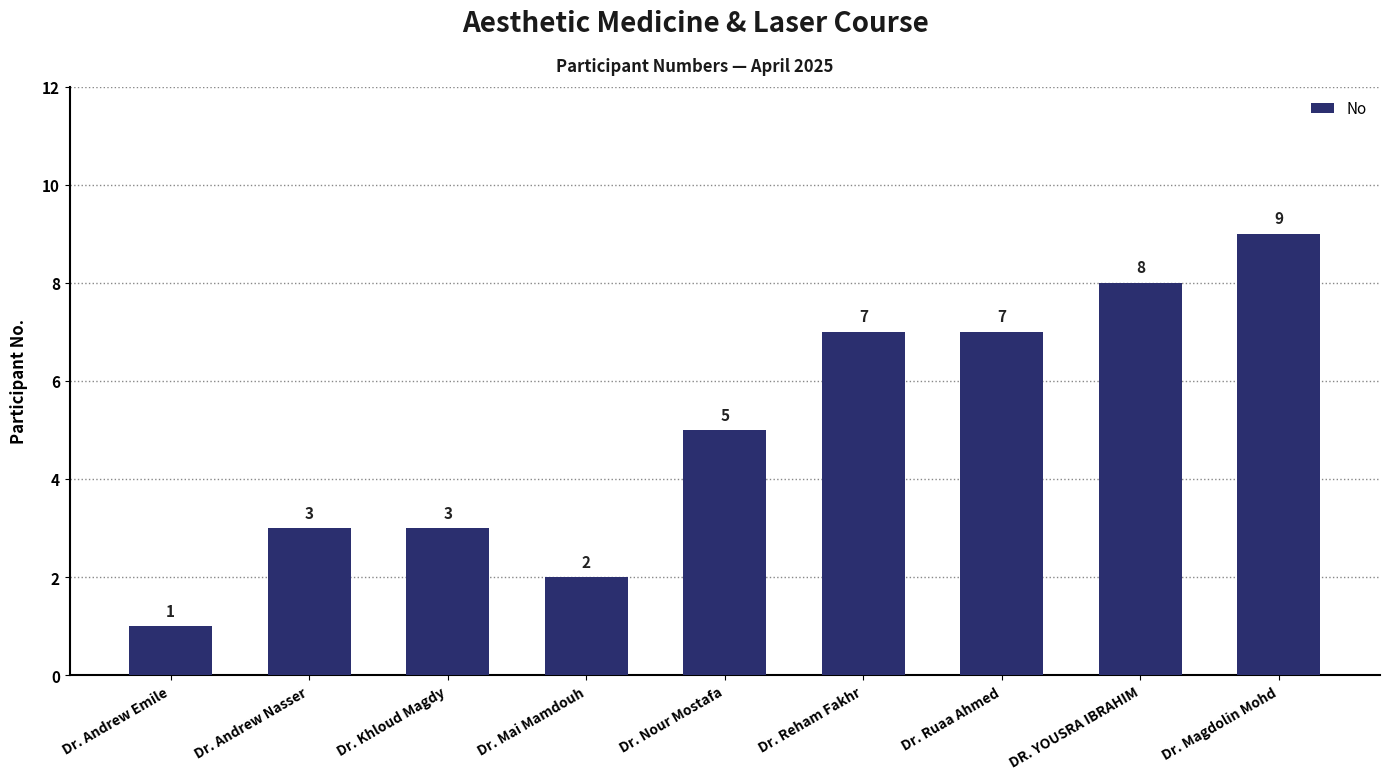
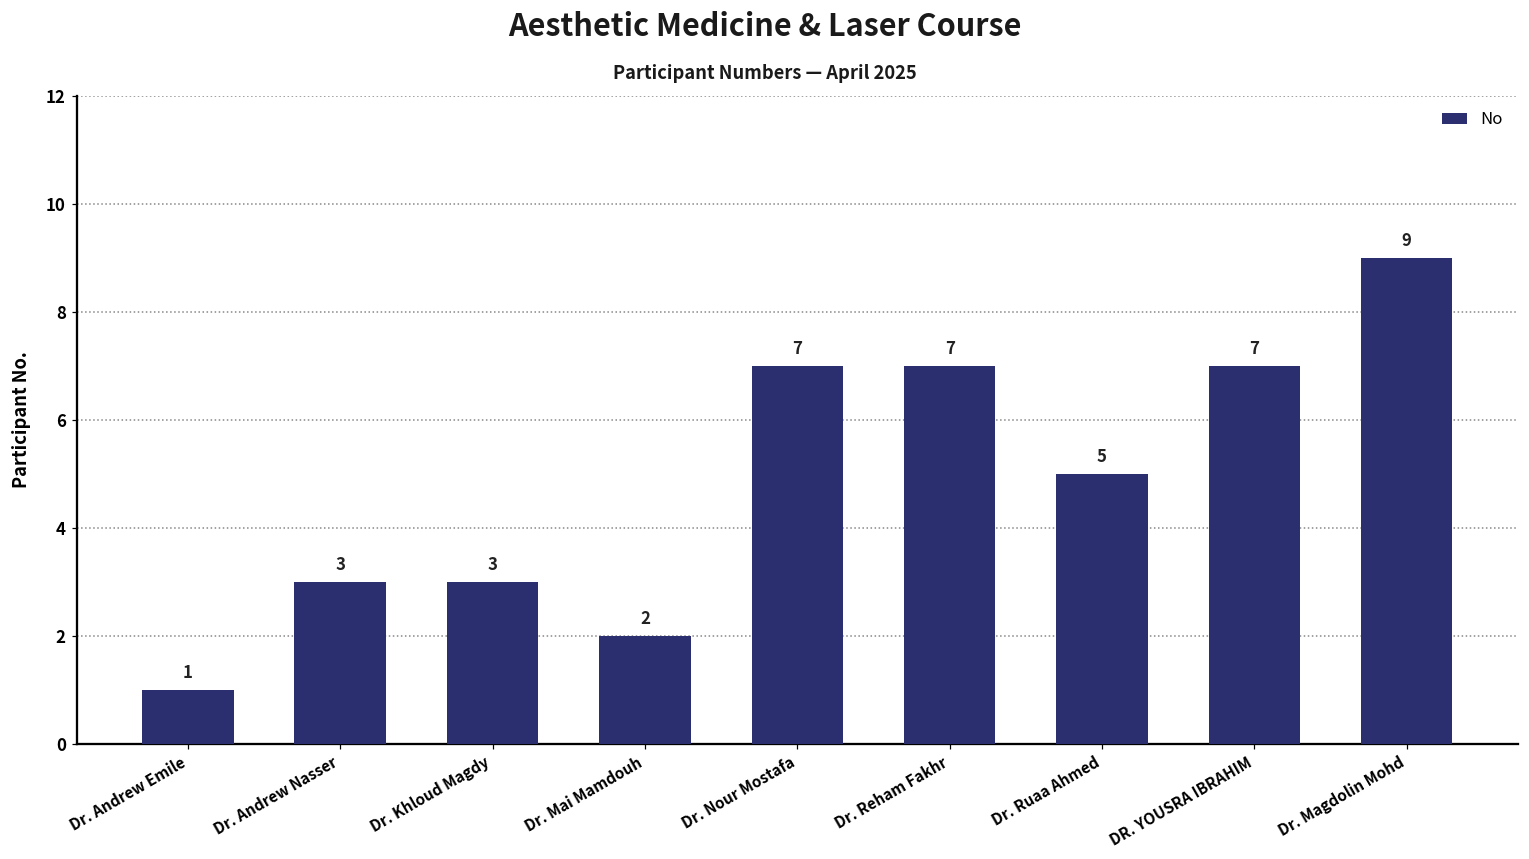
Dr. Nour Mostafa: 5 -> 7
Dr. Ruaa Ahmed: 7 -> 5
DR. YOUSRA IBRAHIM: 8 -> 7
